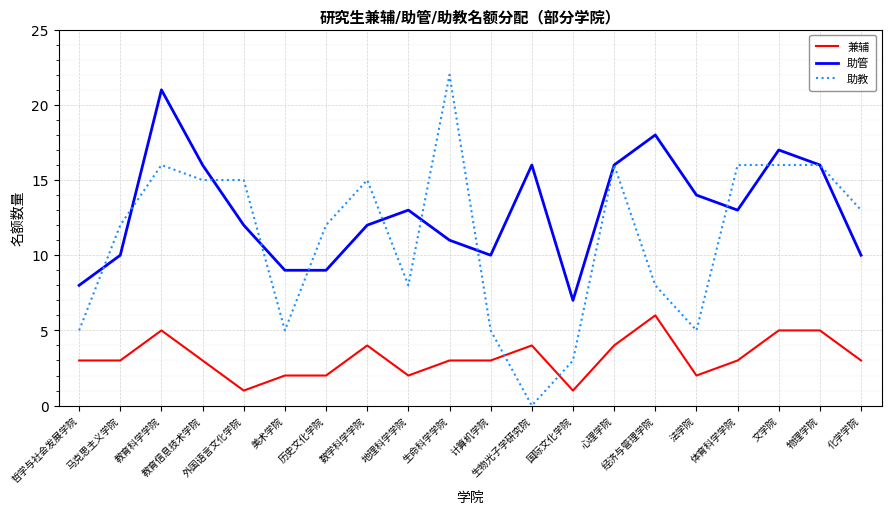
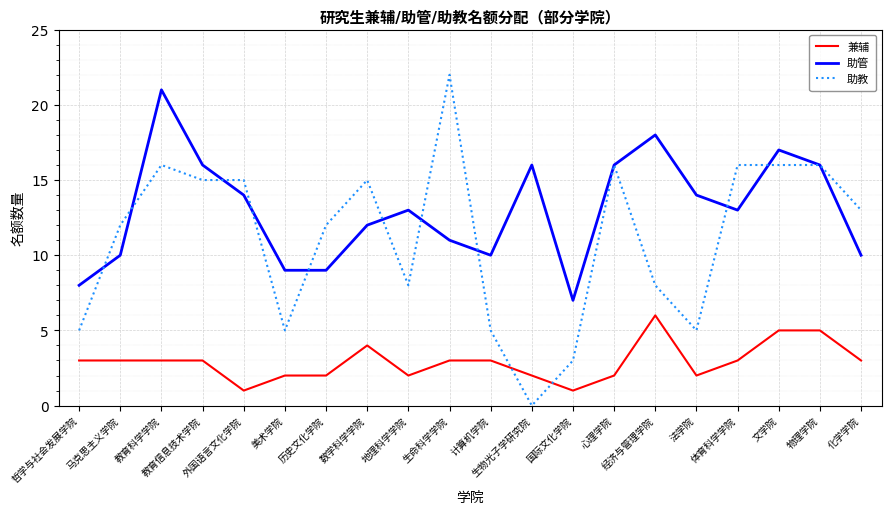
兼辅, 教育科学学院: 5 -> 3
助管, 外国语言文化学院: 12 -> 14
兼辅, 生物光子学研究院: 4 -> 2
兼辅, 心理学院: 4 -> 2
